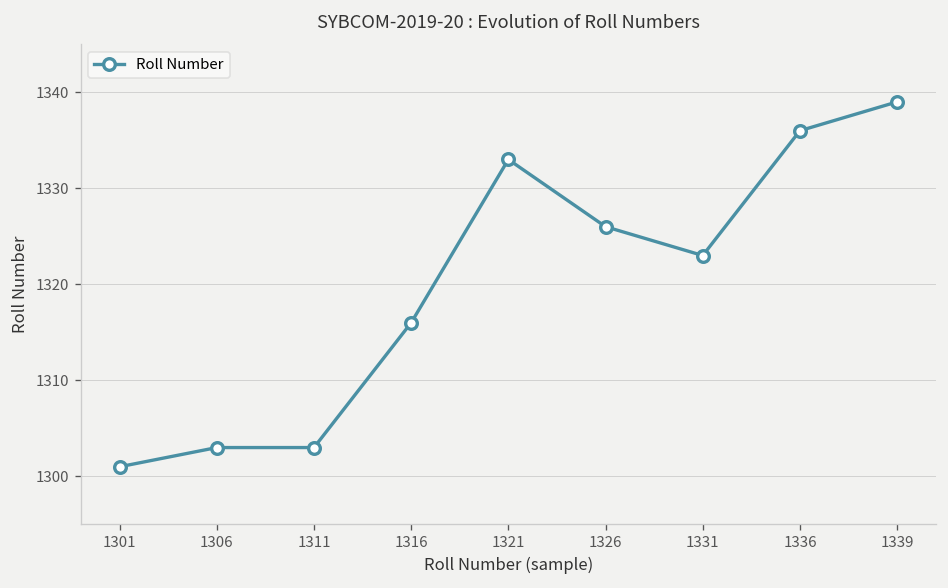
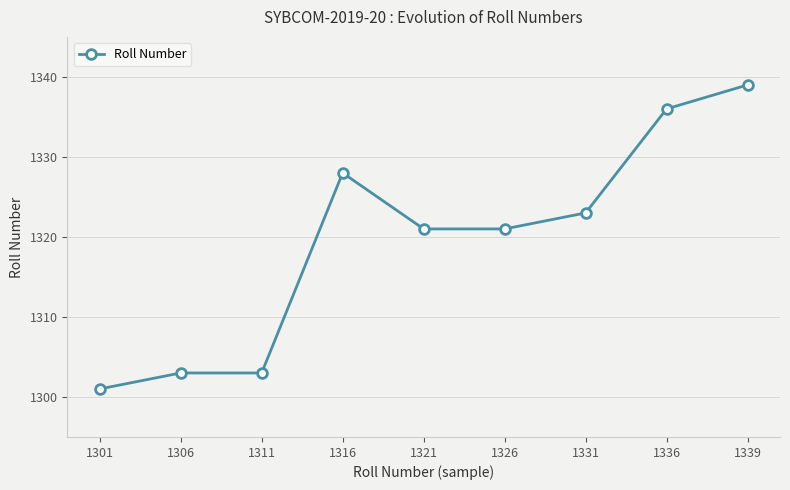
1316: 1316 -> 1328
1321: 1333 -> 1321
1326: 1326 -> 1321
